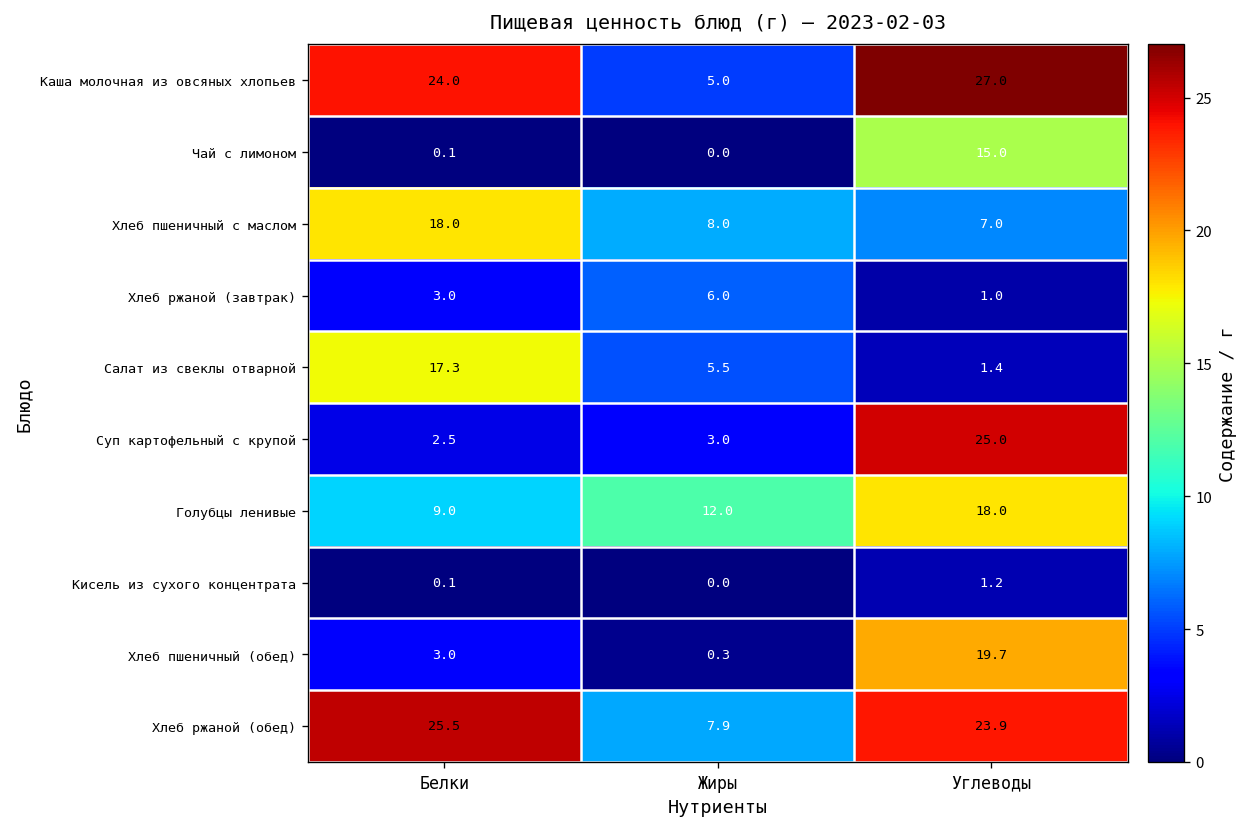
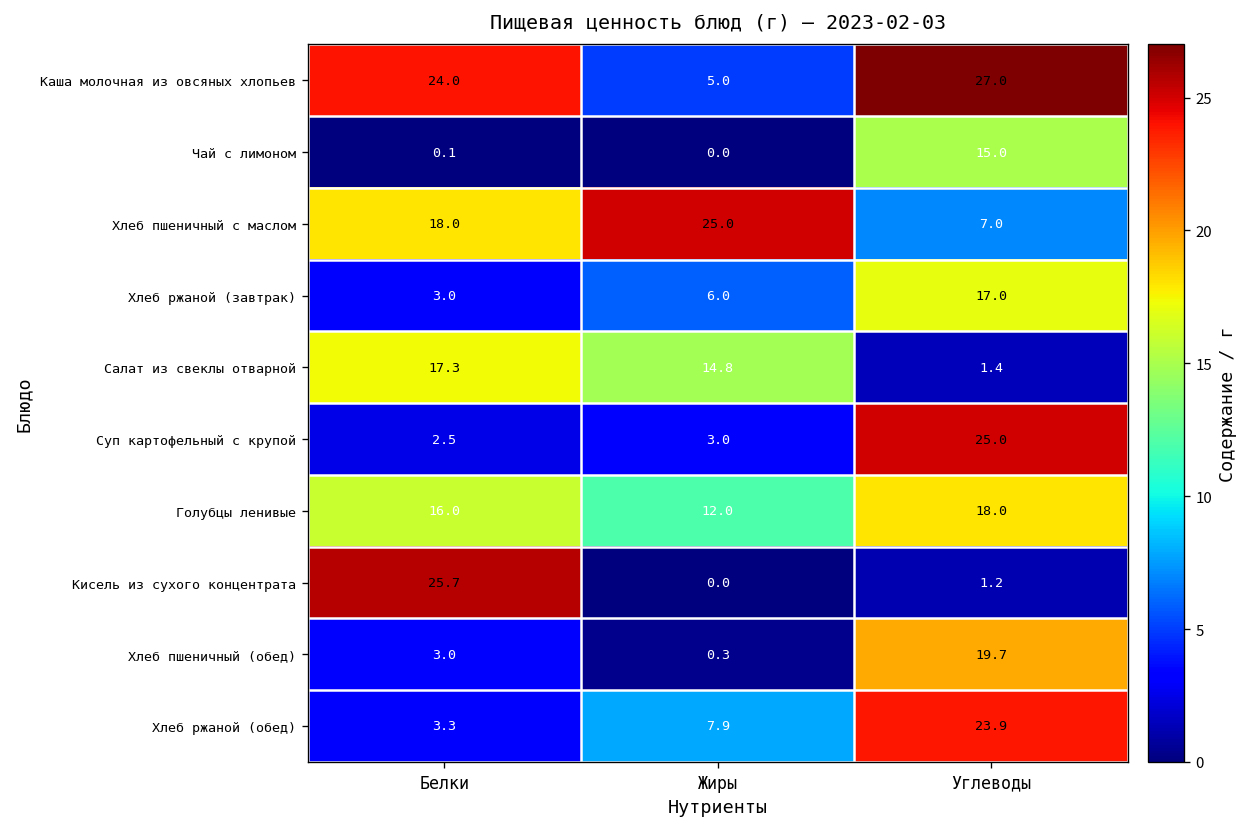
Хлеб пшеничный с маслом, Жиры: 8.0 -> 25.0
Хлеб ржаной (завтрак), Углеводы: 1.0 -> 17.0
Салат из свеклы отварной, Жиры: 5.5 -> 14.8
Голубцы ленивые, Белки: 9.0 -> 16.0
Кисель из сухого концентрата, Белки: 0.1 -> 25.7
Хлеб ржаной (обед), Белки: 25.5 -> 3.3
